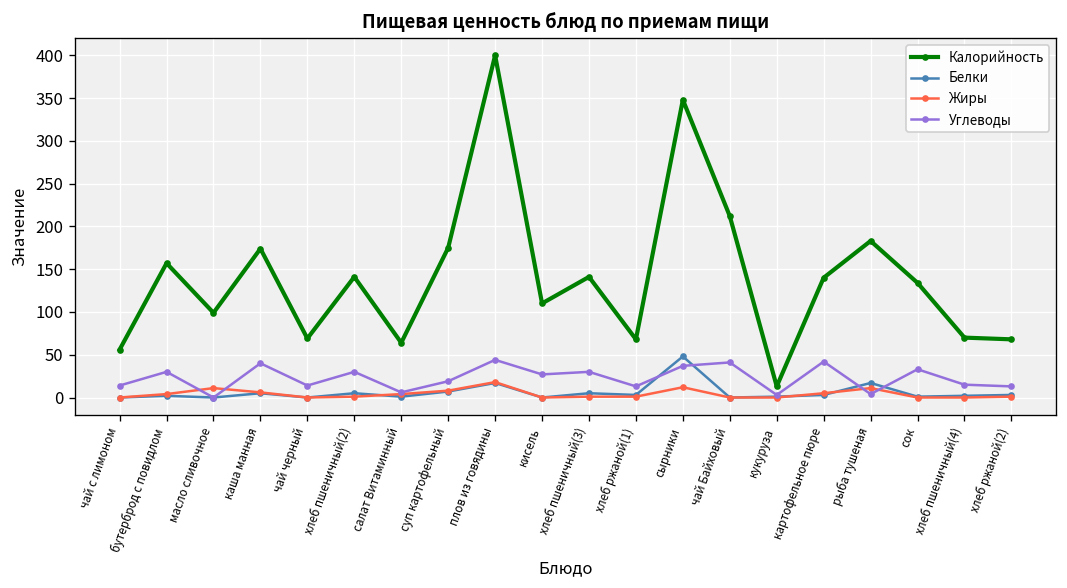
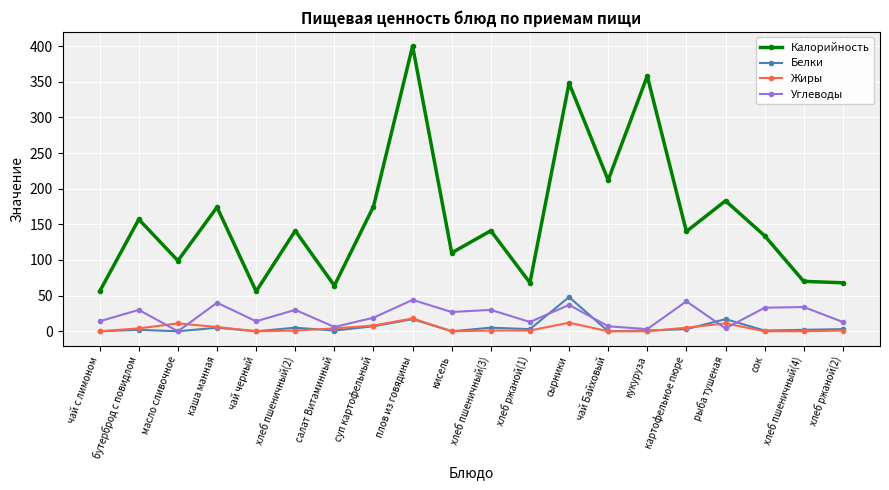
Калорийность, чай черный: 70 -> 60
Углеводы, чай Байховый: 40 -> 10
Калорийность, кукуруза: 10 -> 360
Углеводы, хлеб пшеничный(4): 20 -> 30
